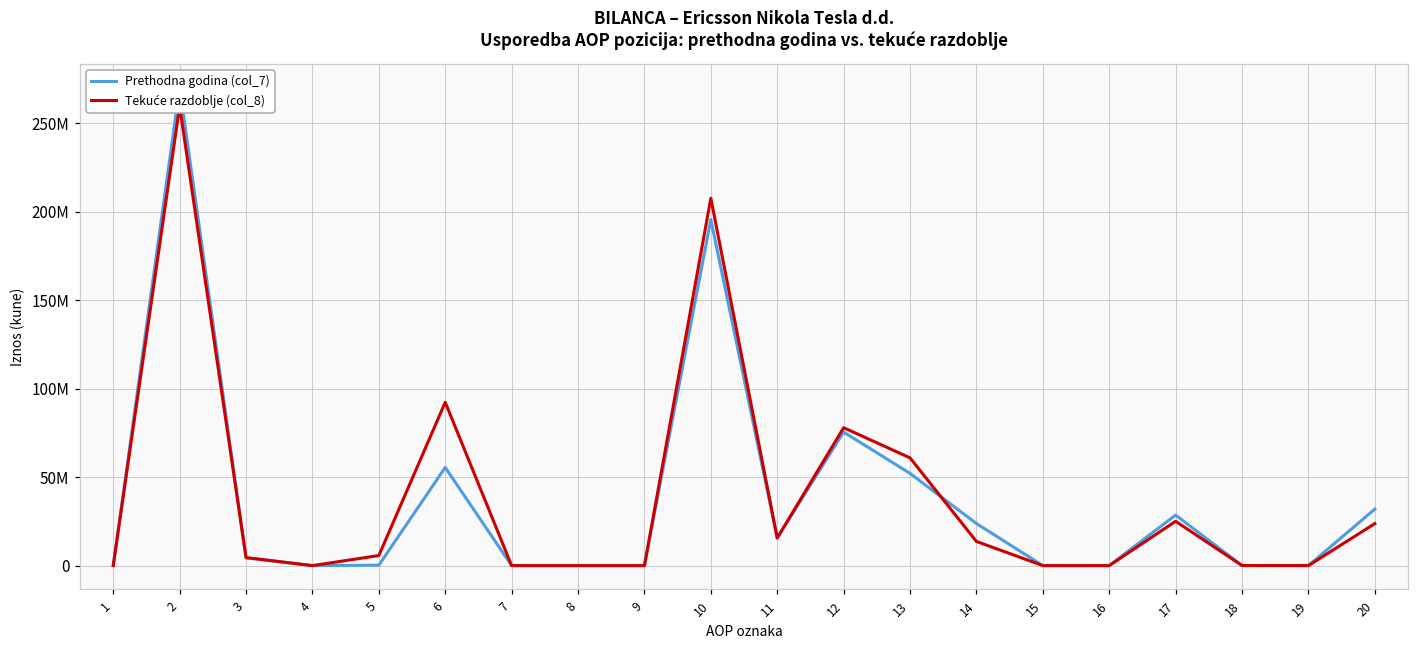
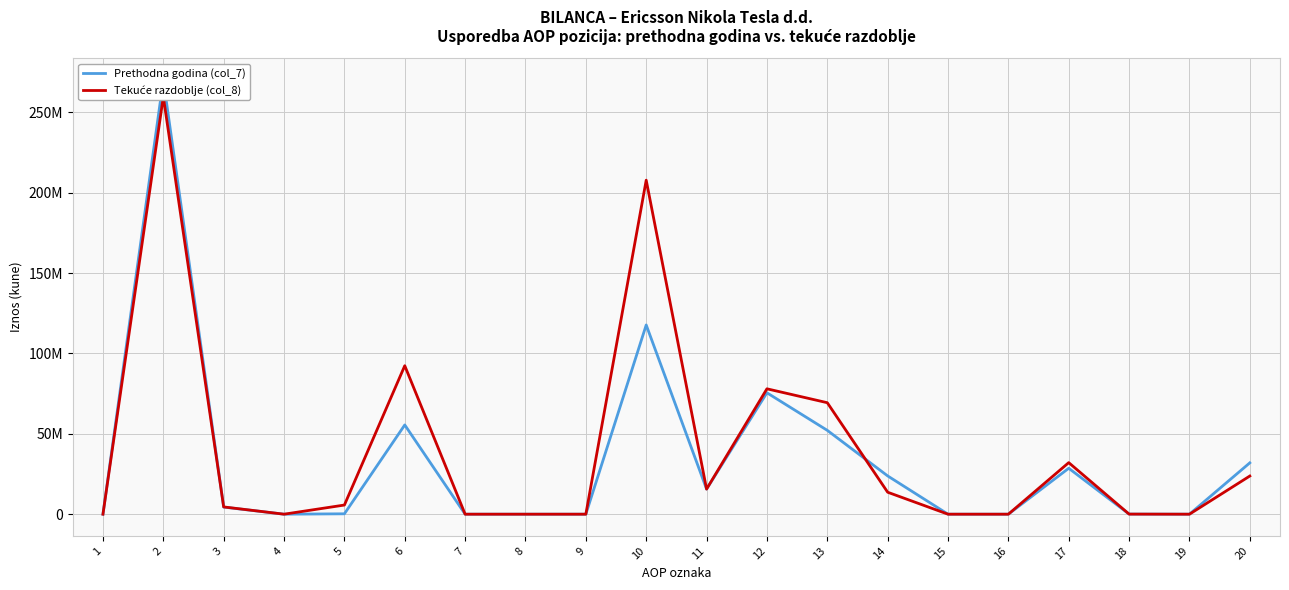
Prethodna godina (col_7), 10: 196000000 -> 118000000
Tekuće razdoblje (col_8), 13: 61000000 -> 69000000
Tekuće razdoblje (col_8), 17: 25000000 -> 32000000
